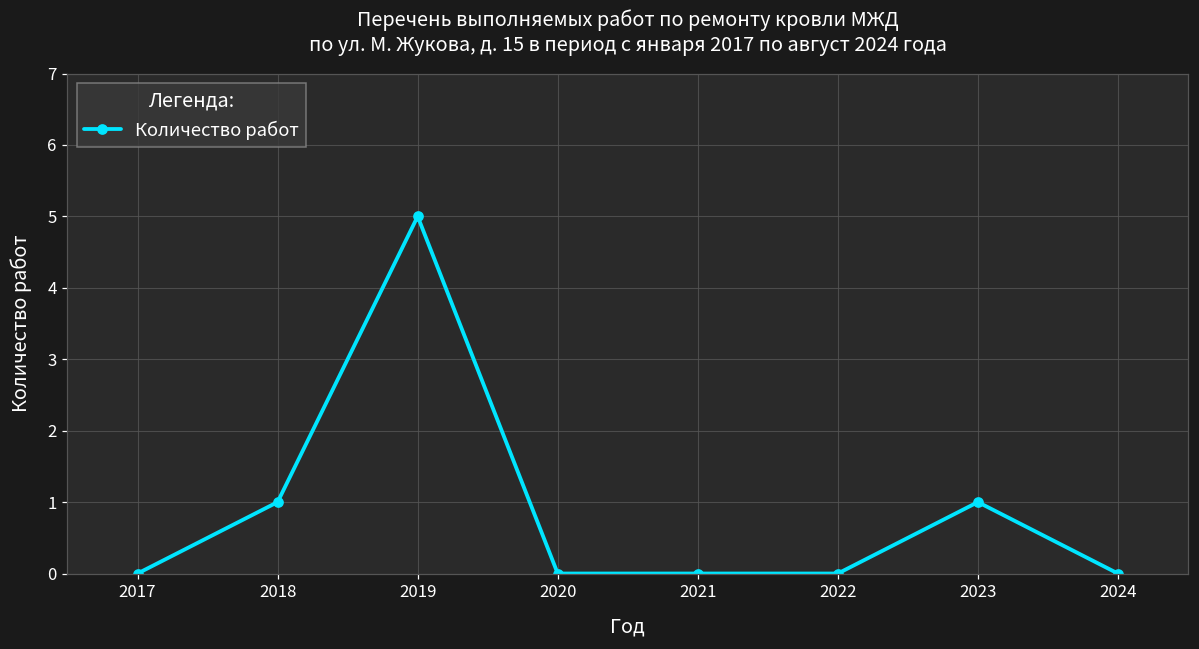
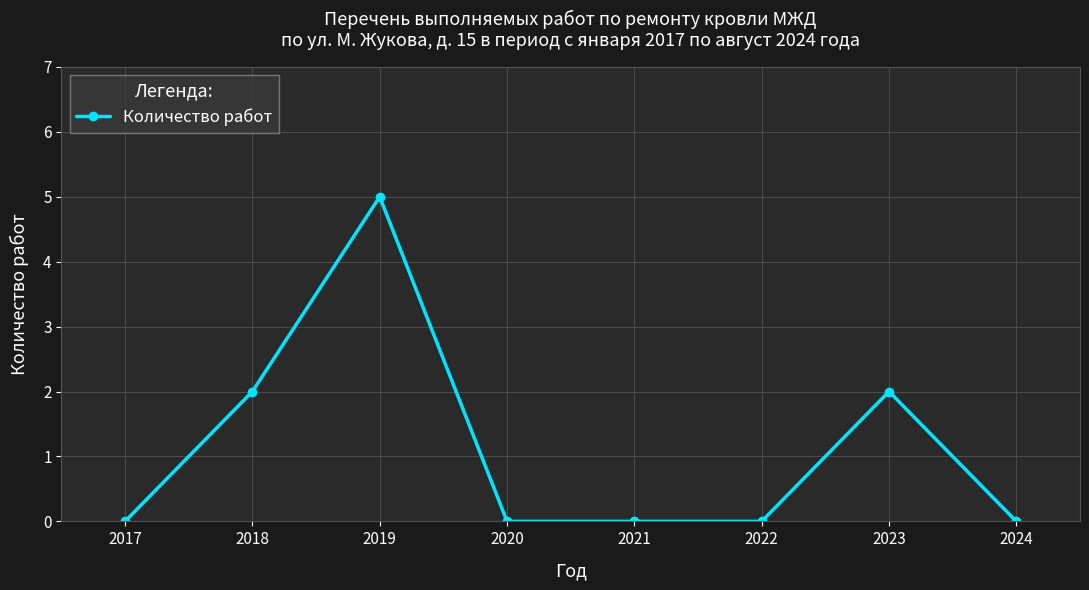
2018: 1 -> 2
2023: 1 -> 2
